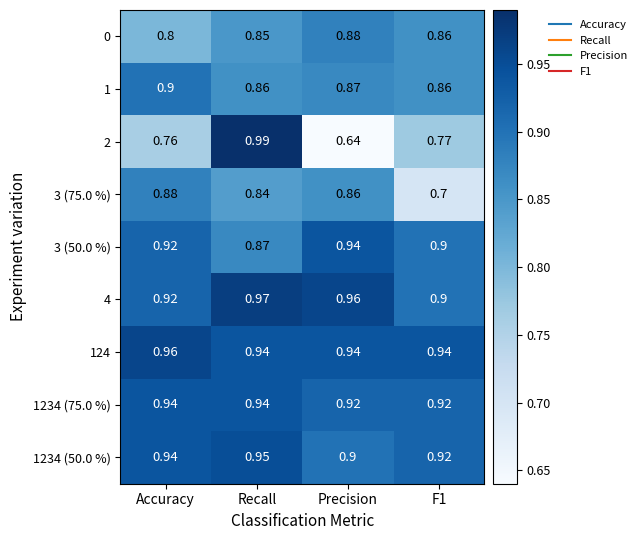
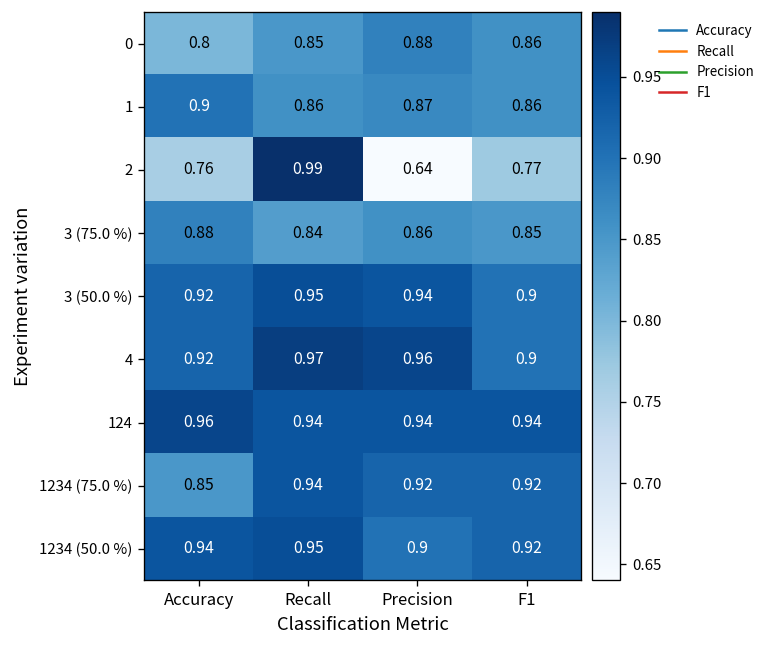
3 (75.0 %), F1: 0.7 -> 0.85
3 (50.0 %), Recall: 0.87 -> 0.95
1234 (75.0 %), Accuracy: 0.94 -> 0.85
